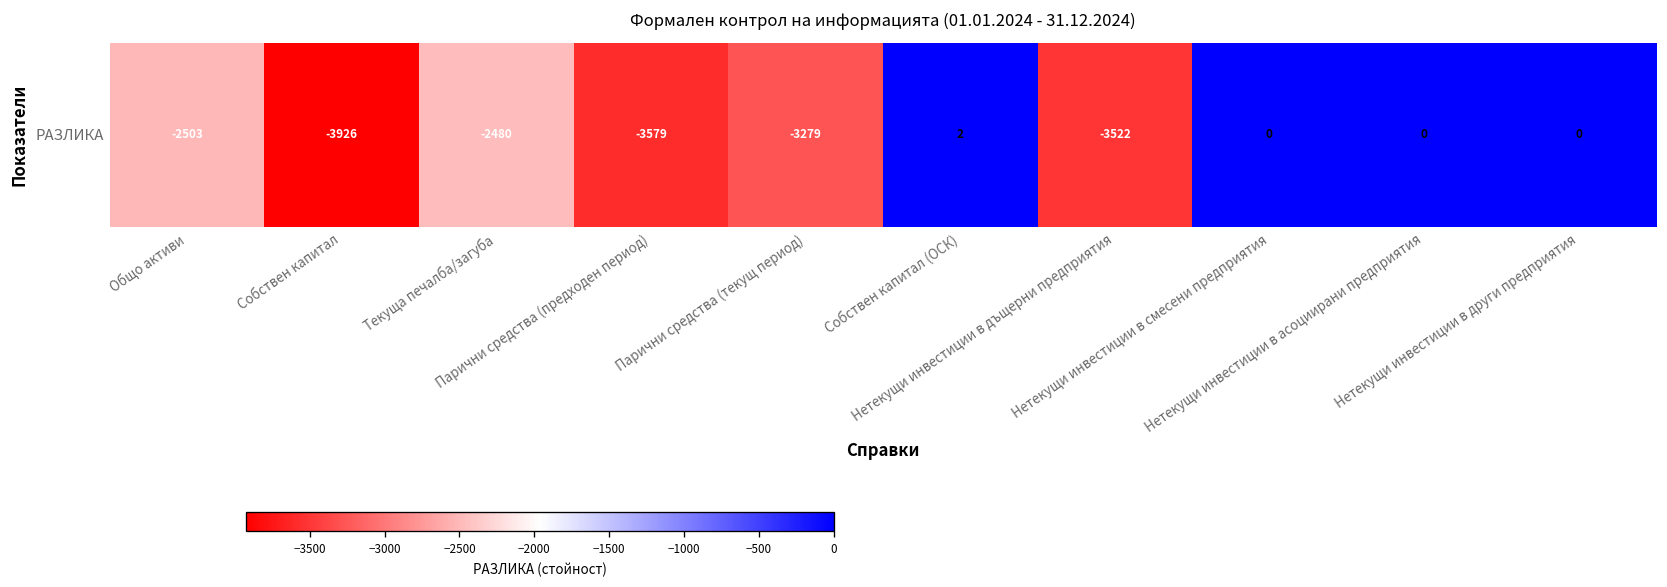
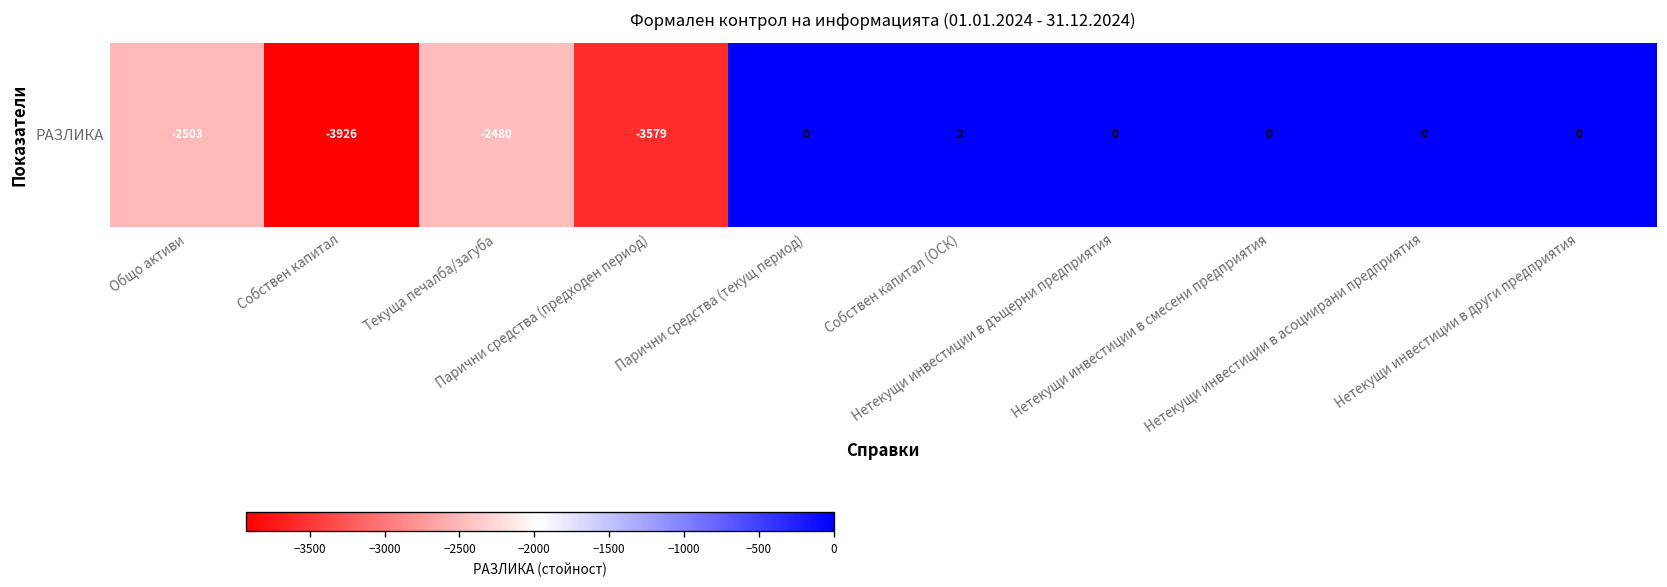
РАЗЛИКА, Парични средства (текущ период): -3279 -> 0
РАЗЛИКА, Нетекущи инвестиции в дъщерни предприятия: -3522 -> 0
